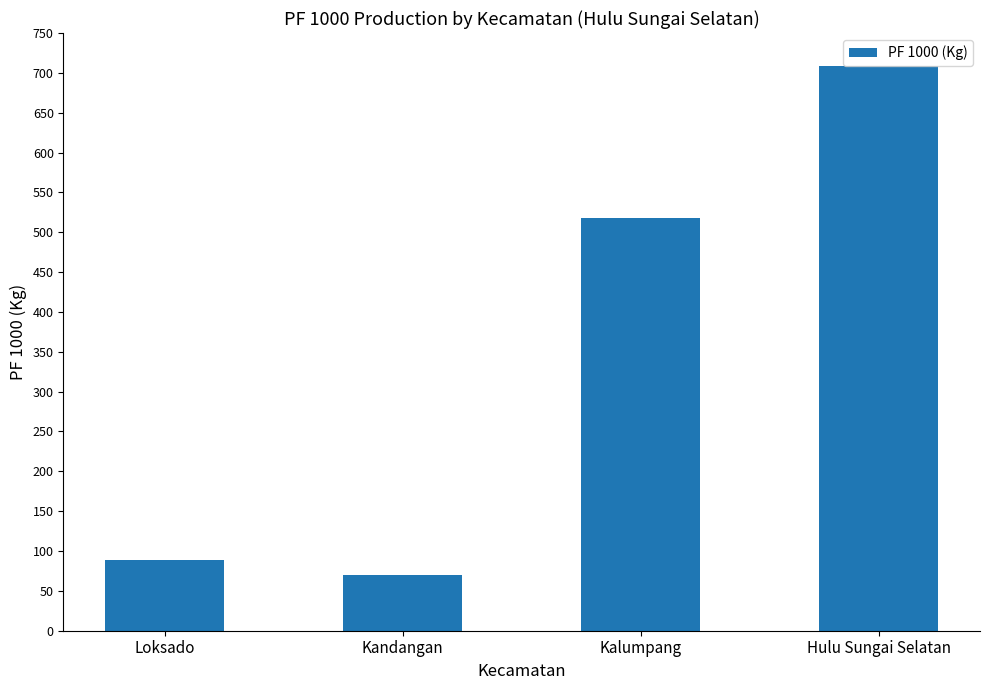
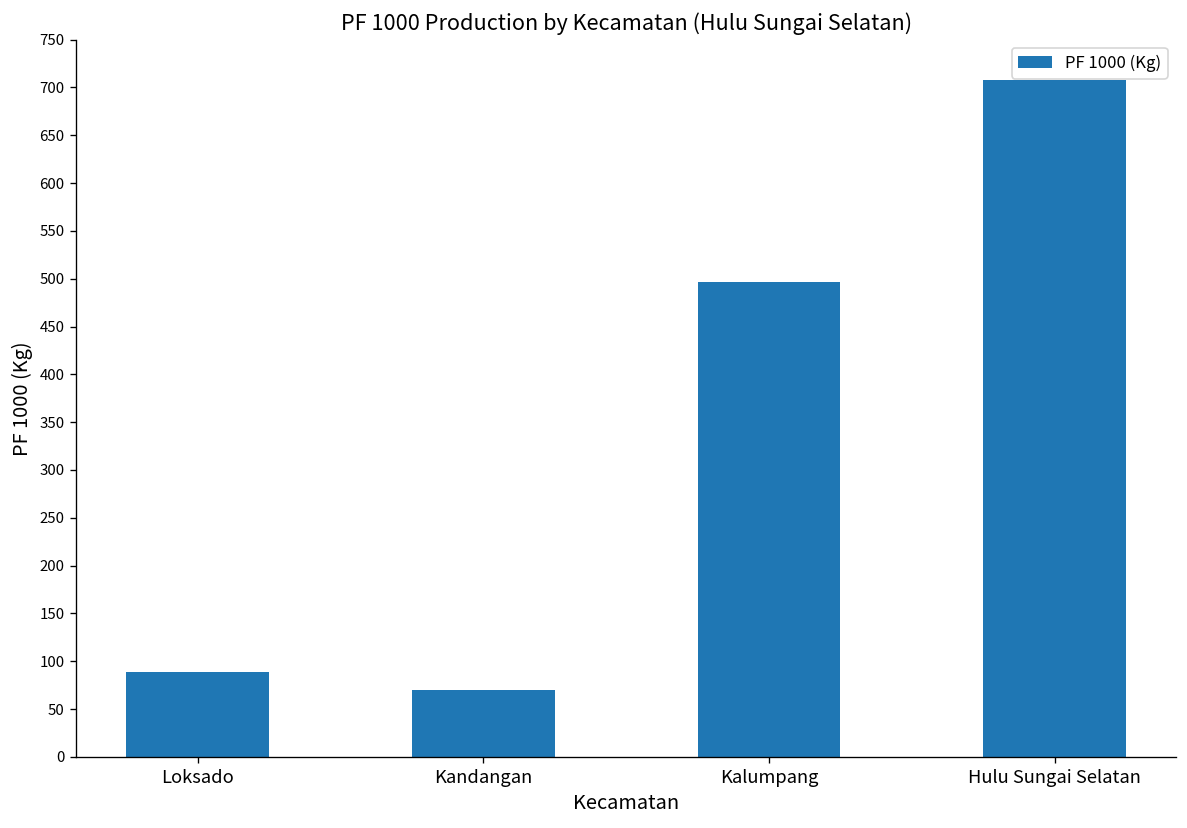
Kalumpang: 520 -> 500
